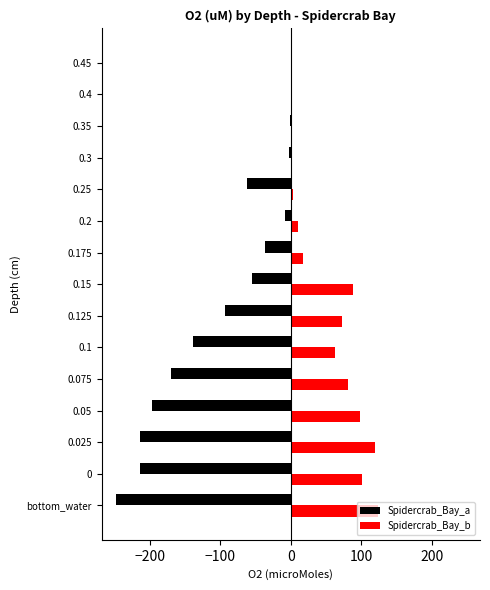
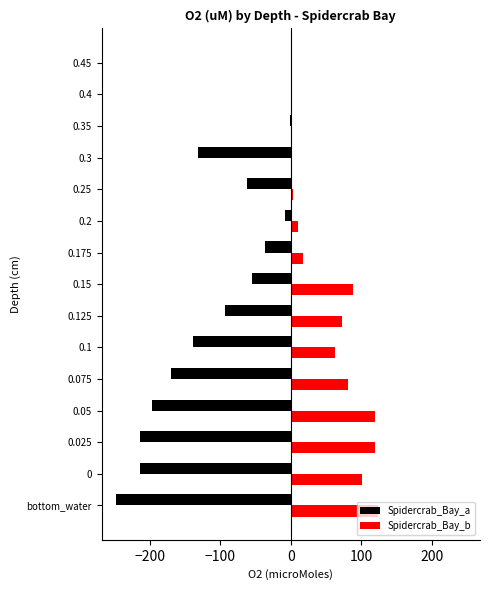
Spidercrab_Bay_a, 0.3: 0 -> -130
Spidercrab_Bay_b, 0.05: 100 -> 120
